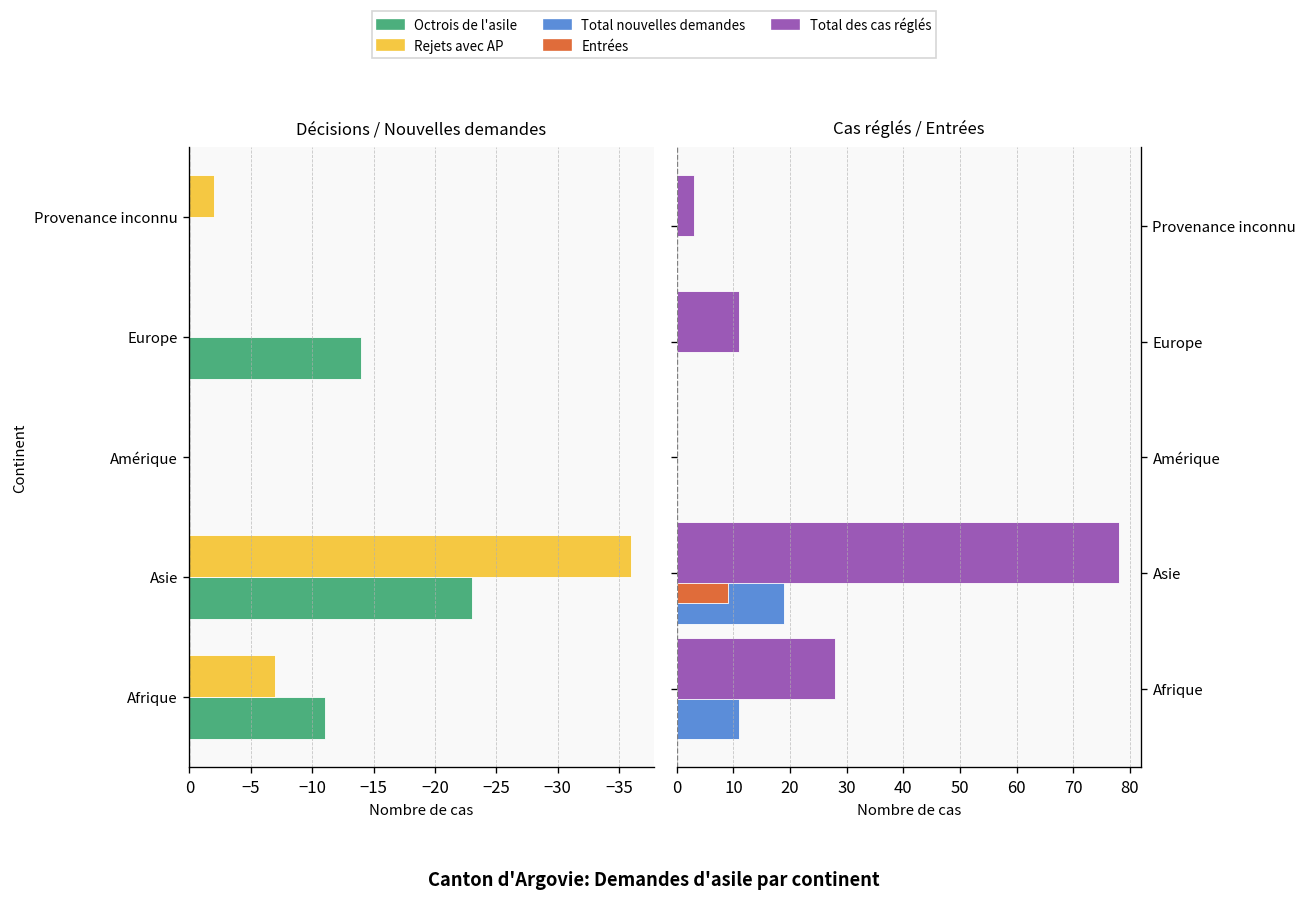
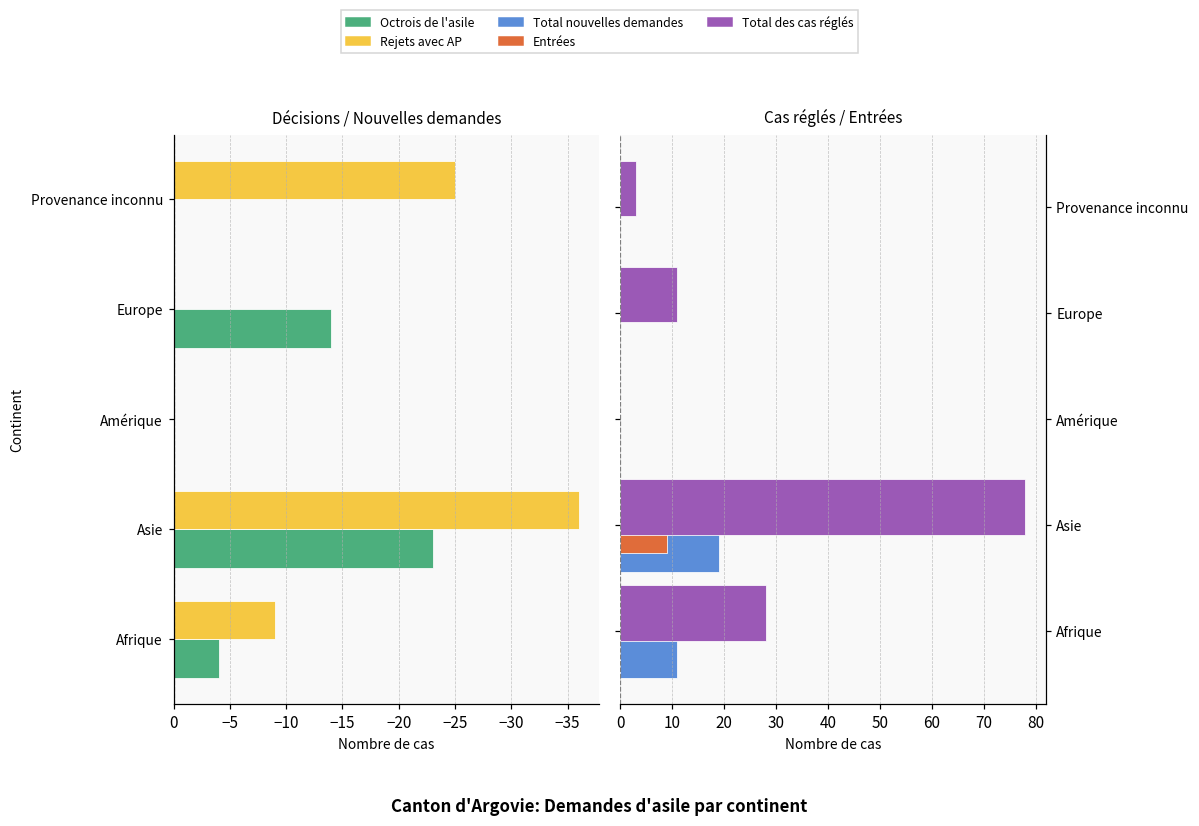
Décisions / Nouvelles demandes, Rejets avec AP, Provenance inconnu: -2.0 -> -25.0
Décisions / Nouvelles demandes, Rejets avec AP, Afrique: -7.0 -> -9.0
Décisions / Nouvelles demandes, Octrois de l'asile, Afrique: -11.0 -> -4.0
